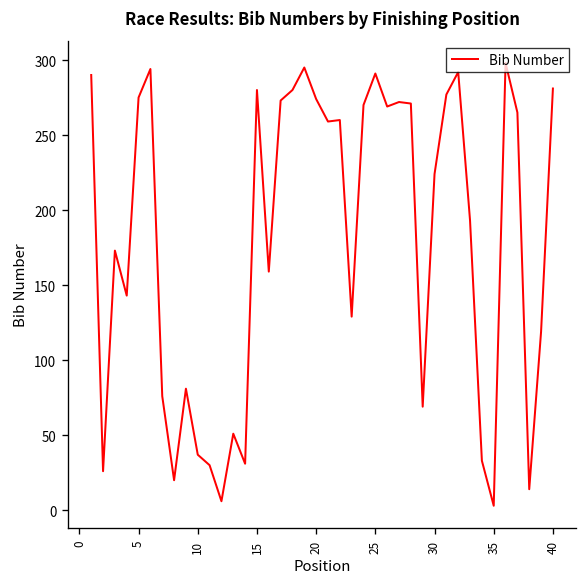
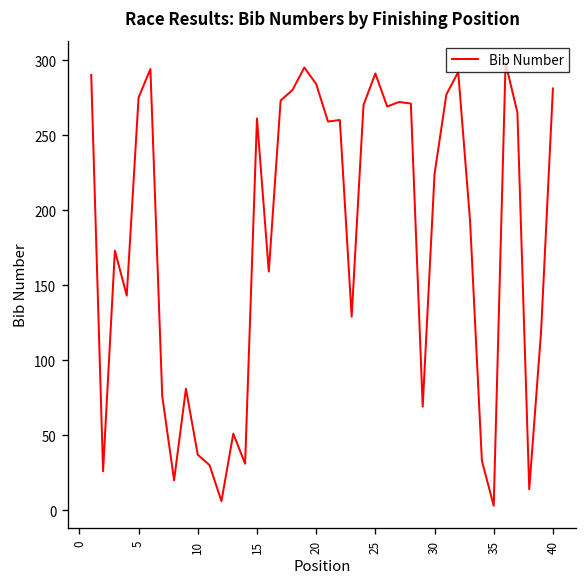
15: 280 -> 261
20: 274 -> 284
